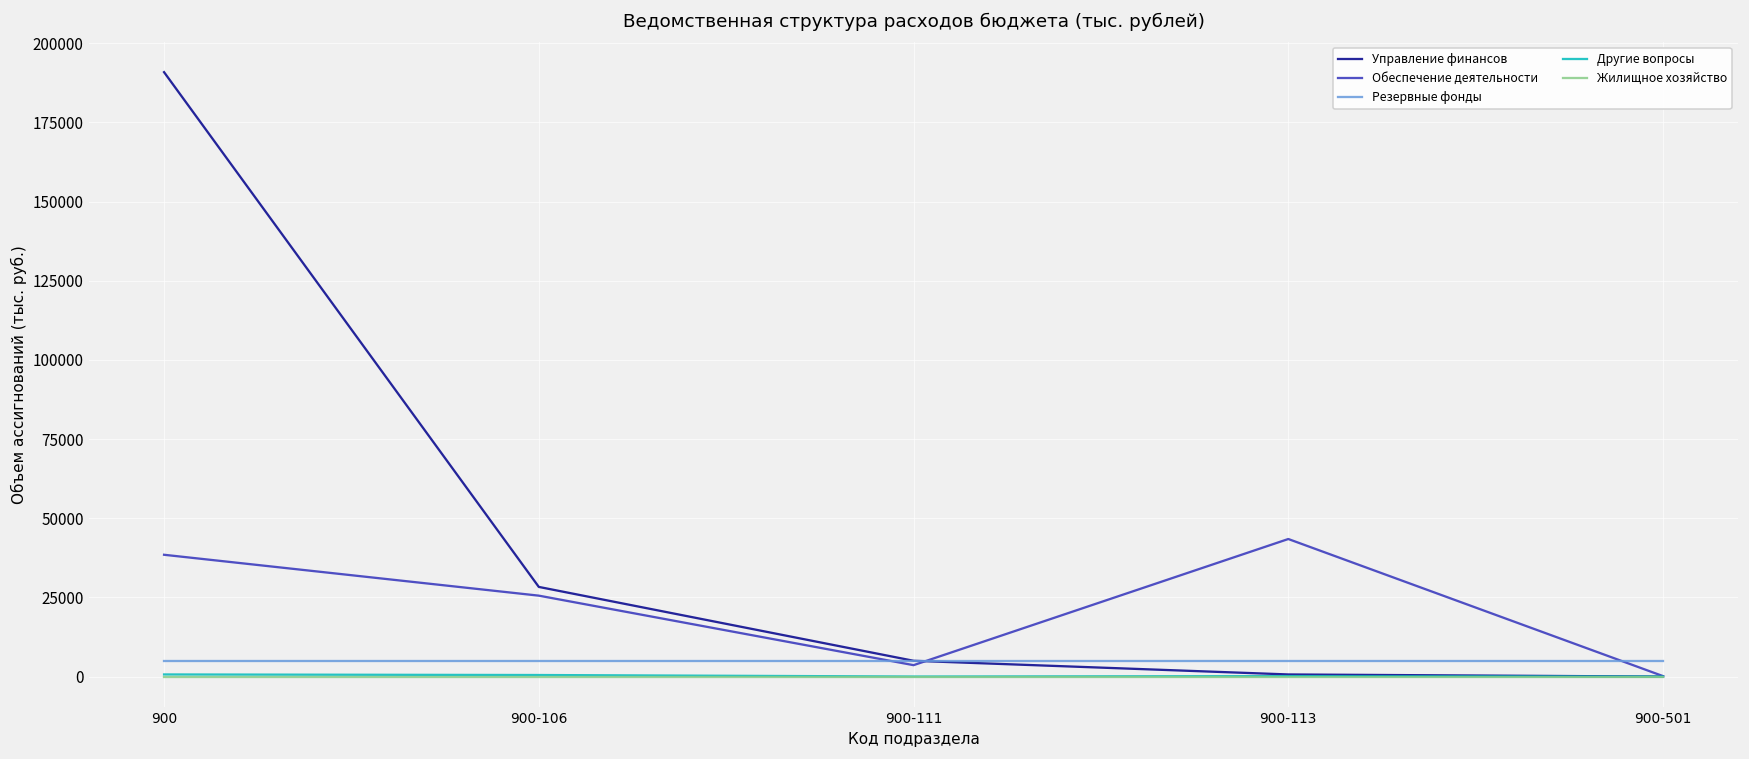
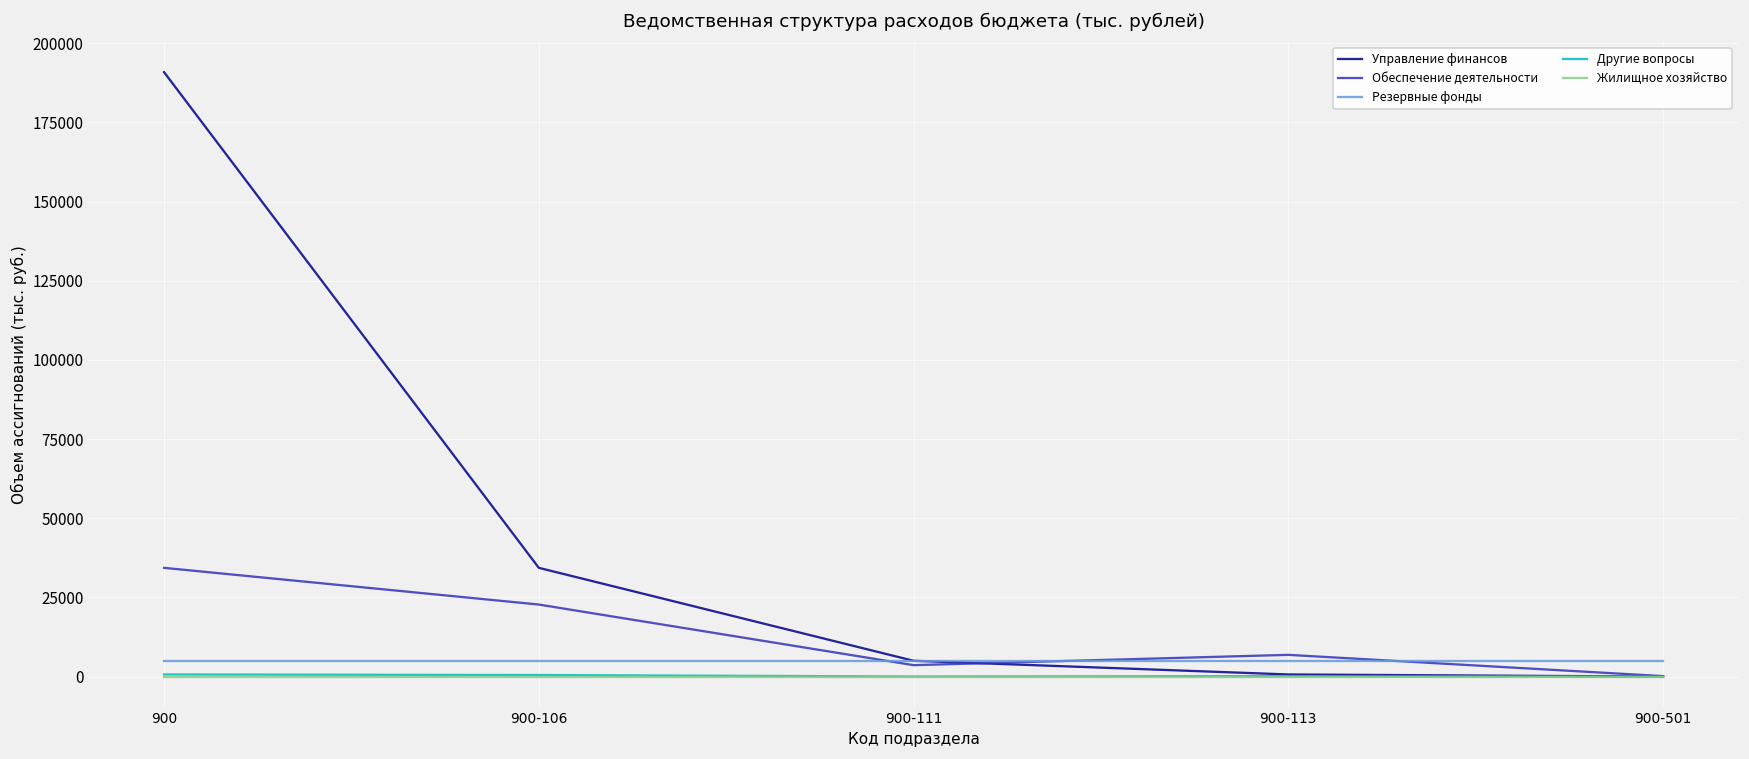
Обеспечение деятельности, 900: 38000 -> 34000
Управление финансов, 900-106: 28000 -> 34000
Обеспечение деятельности, 900-106: 26000 -> 23000
Обеспечение деятельности, 900-113: 43000 -> 7000
